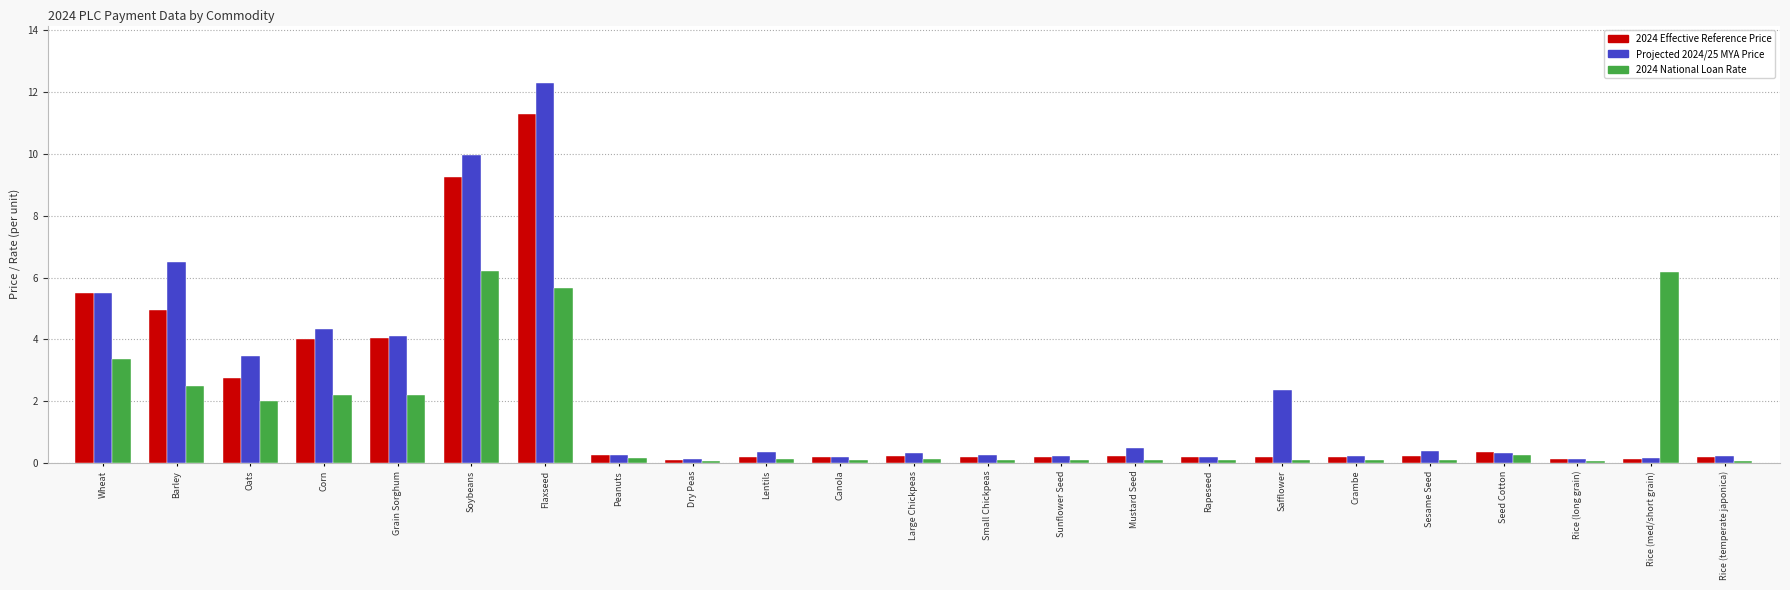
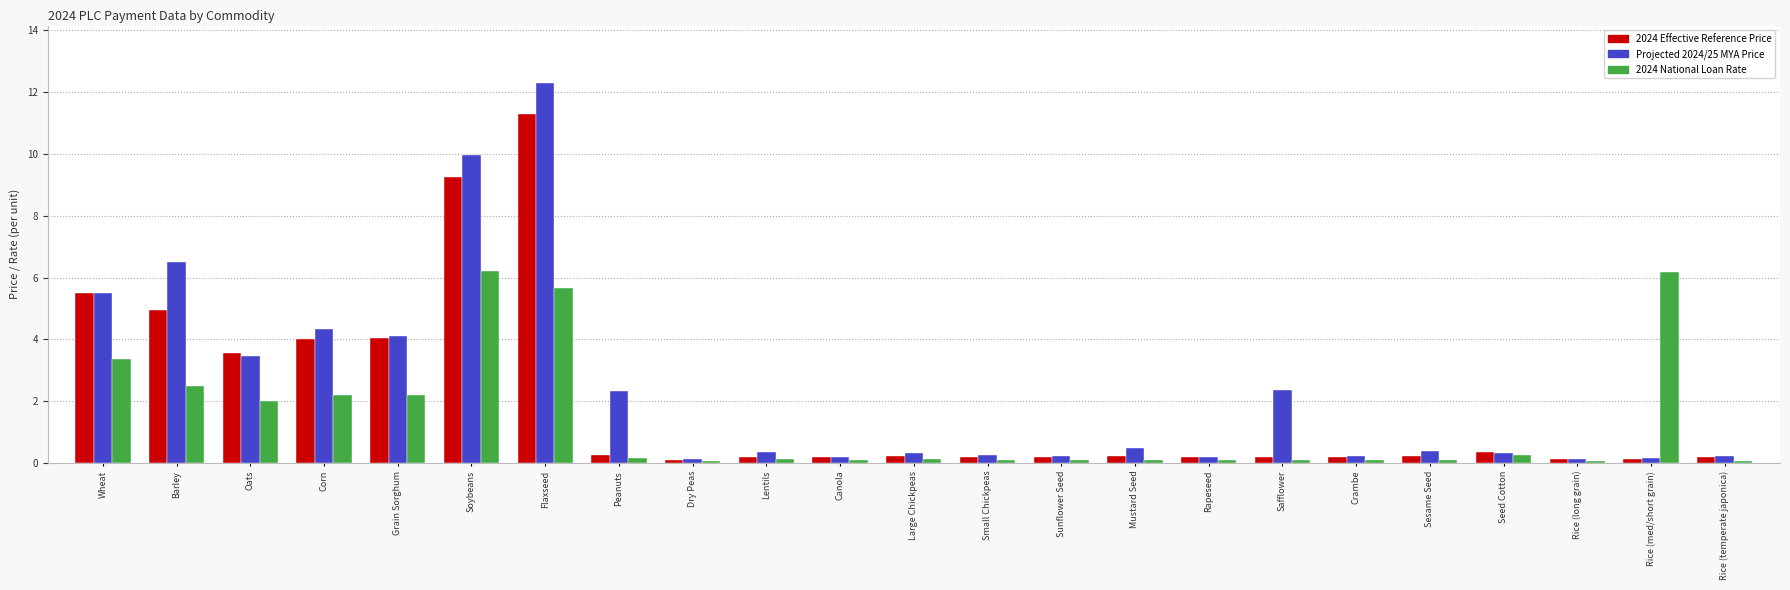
2024 Effective Reference Price, Oats: 2.8 -> 3.6
Projected 2024/25 MYA Price, Peanuts: 0.3 -> 2.3
